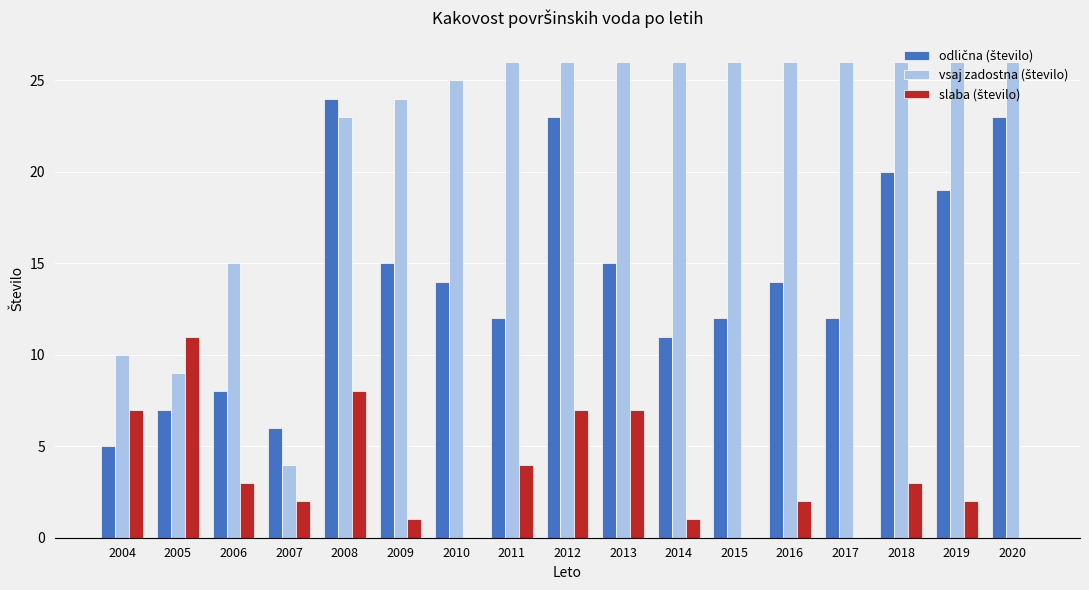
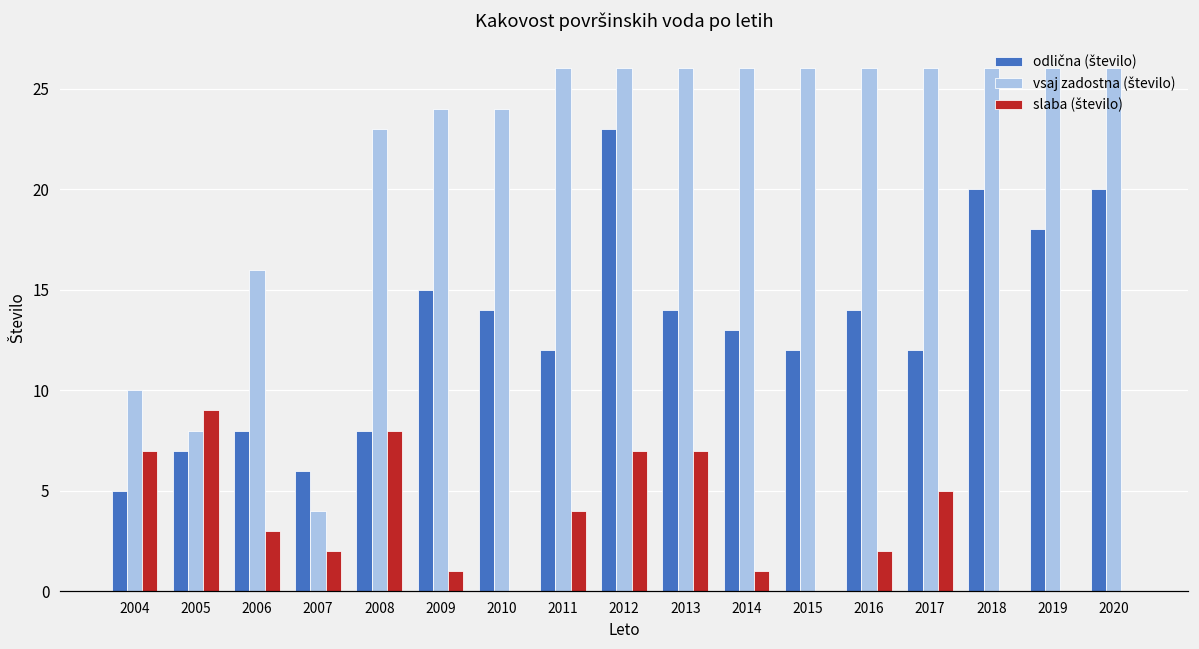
vsaj zadostna (število), 2005: 9 -> 8
slaba (število), 2005: 11 -> 9
vsaj zadostna (število), 2006: 15 -> 16
odlična (število), 2008: 24 -> 8
vsaj zadostna (število), 2010: 25 -> 24
odlična (število), 2013: 15 -> 14
odlična (število), 2014: 11 -> 13
slaba (število), 2017: 0 -> 5
slaba (število), 2018: 3 -> 0
odlična (število), 2019: 19 -> 18
slaba (število), 2019: 2 -> 0
odlična (število), 2020: 23 -> 20
